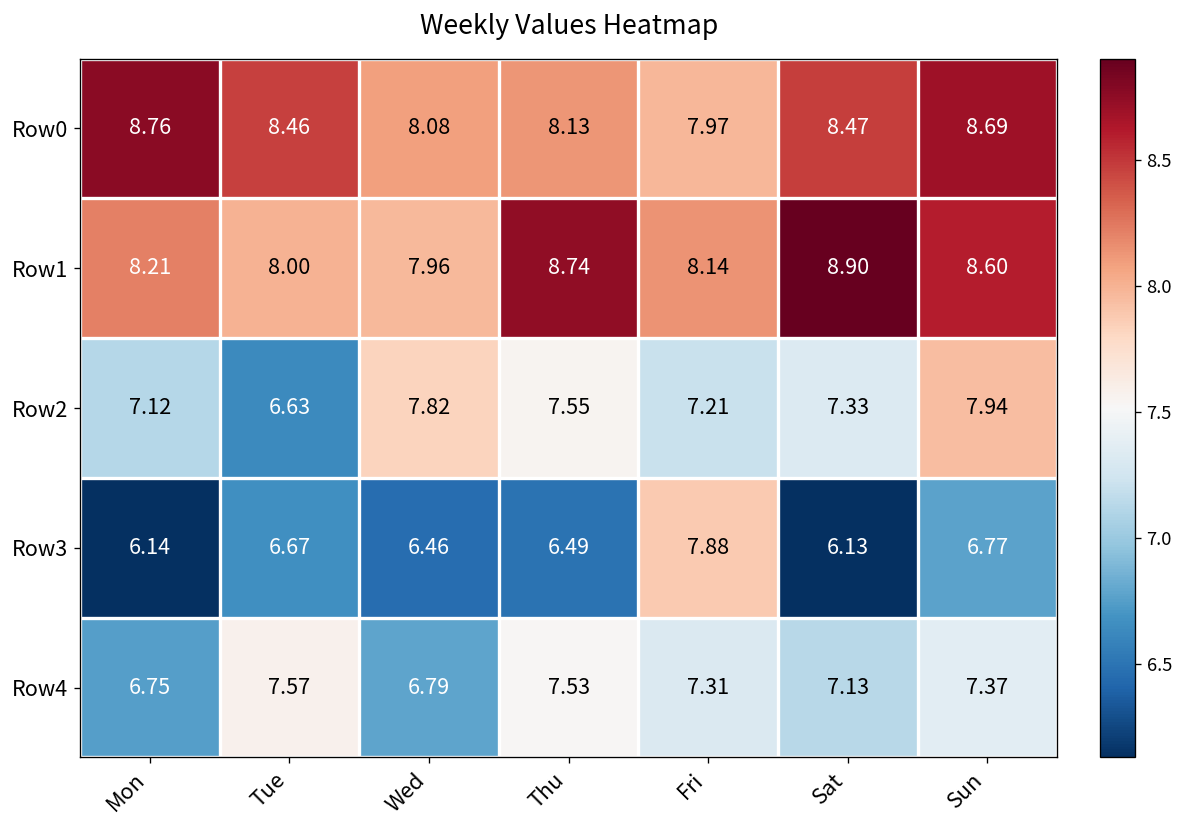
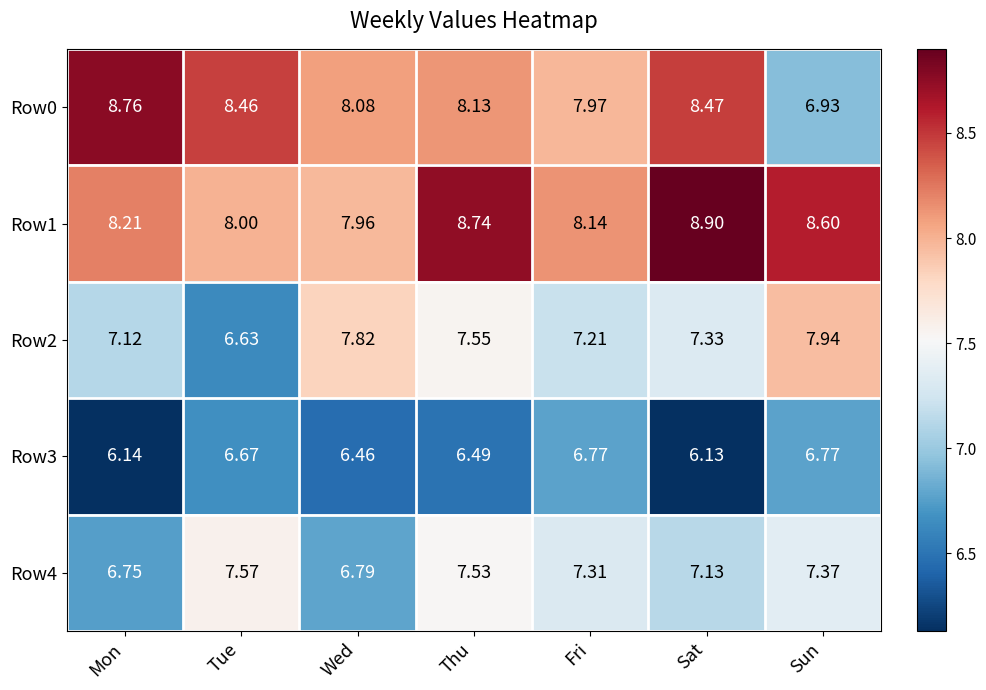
Row0, Sun: 8.69 -> 6.93
Row3, Fri: 7.88 -> 6.77
